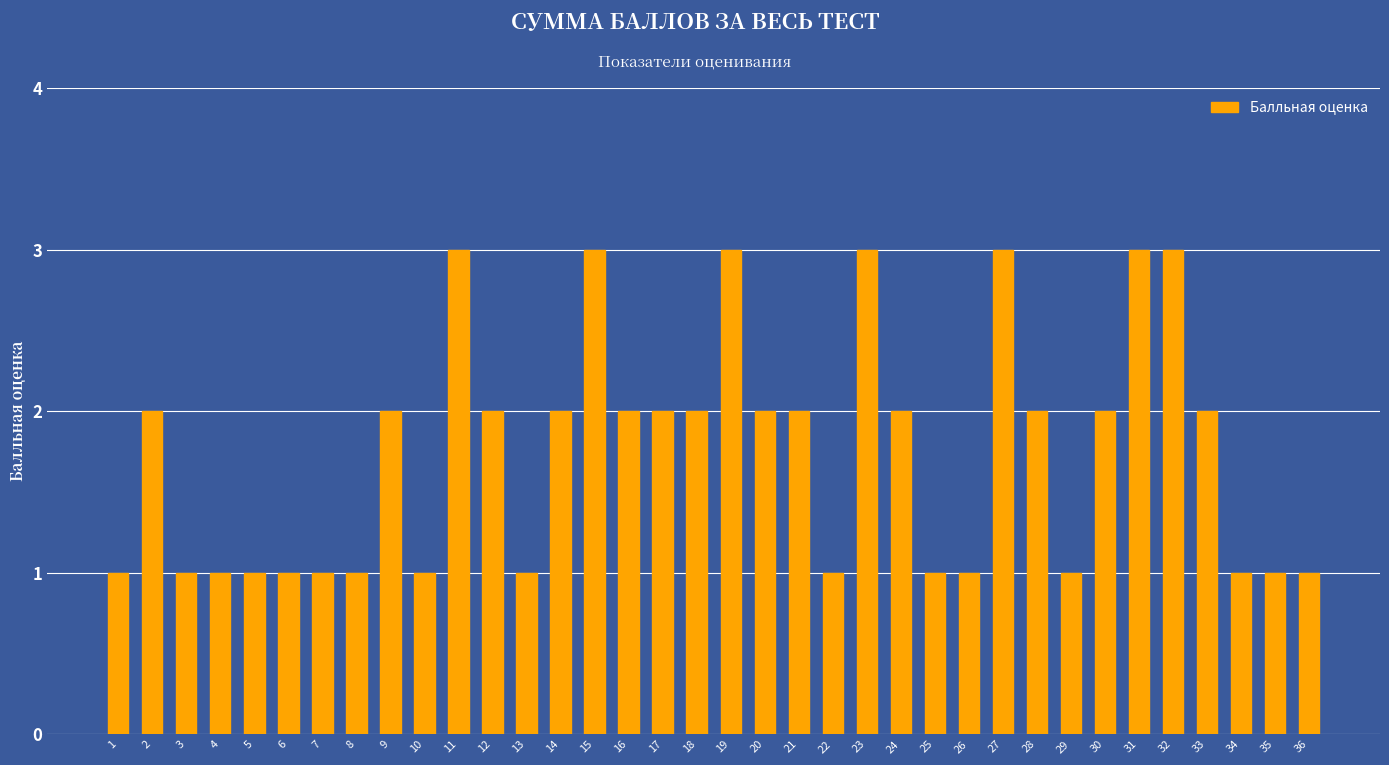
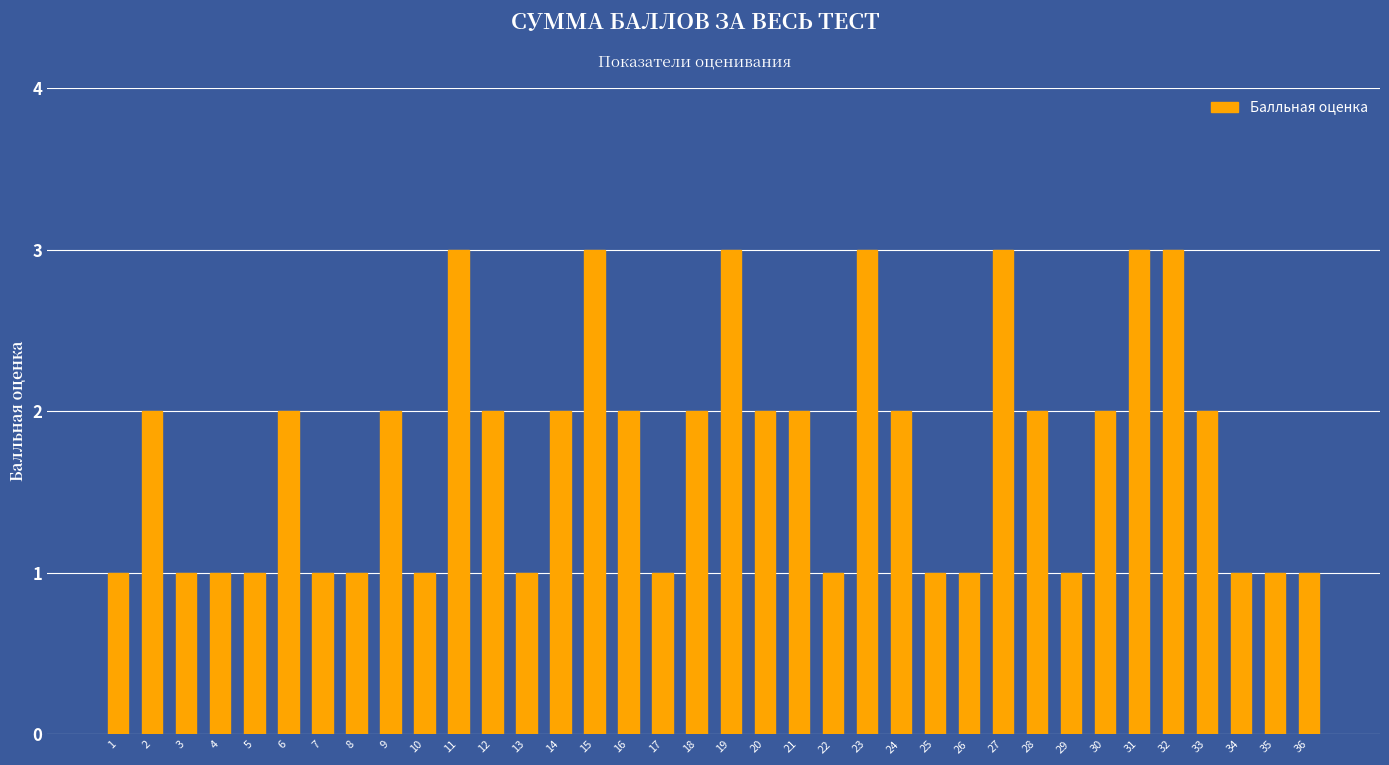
6: 1 -> 2
17: 2 -> 1
